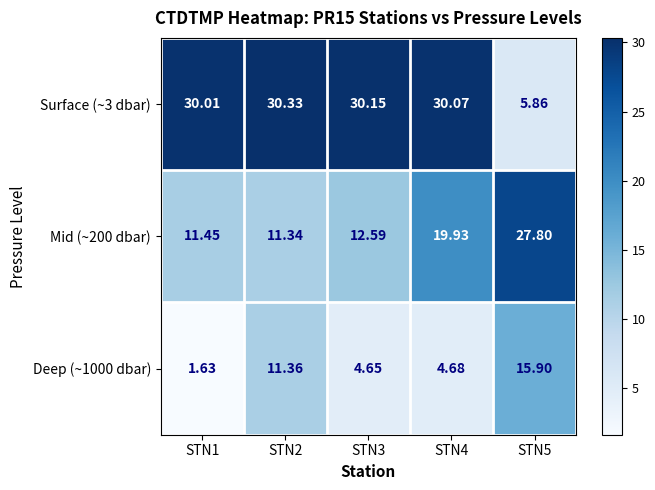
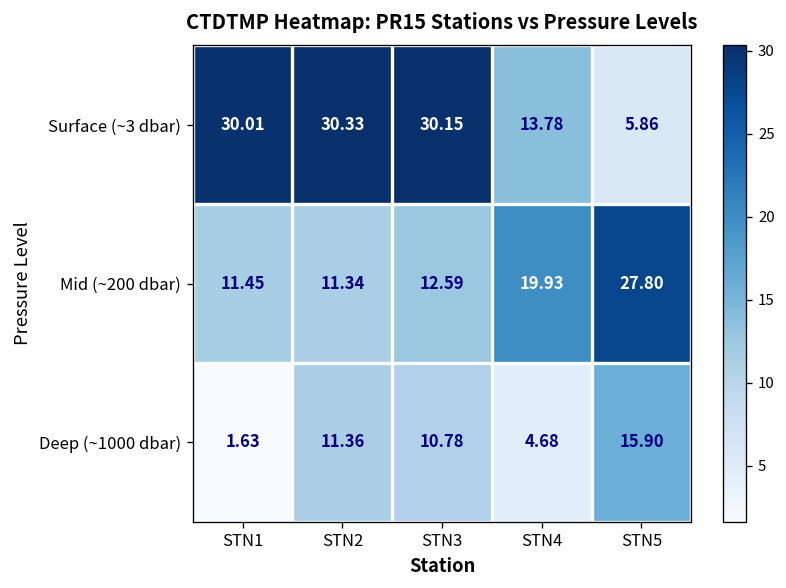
Surface (~3 dbar), STN4: 30.07 -> 13.78
Deep (~1000 dbar), STN3: 4.65 -> 10.78
